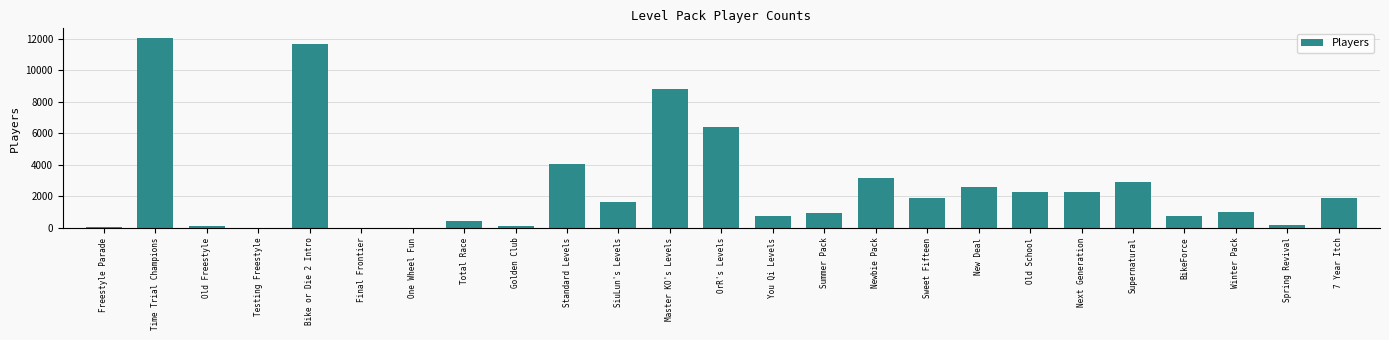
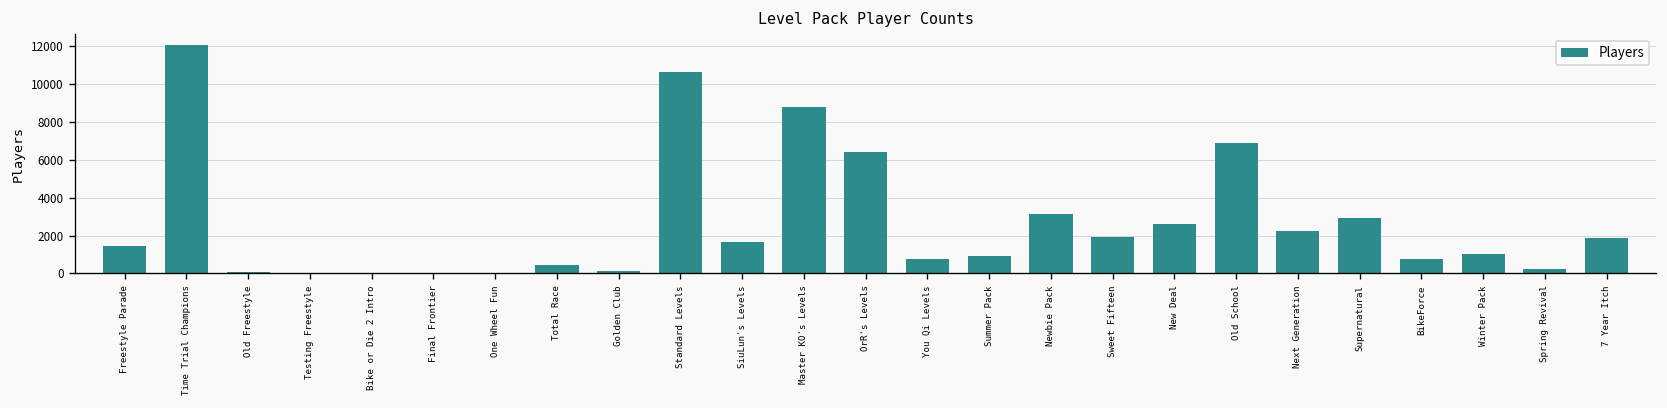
Freestyle Parade: 0 -> 1500
Bike or Die 2 Intro: 11700 -> 0
Standard Levels: 4100 -> 10600
Old School: 2200 -> 6900
